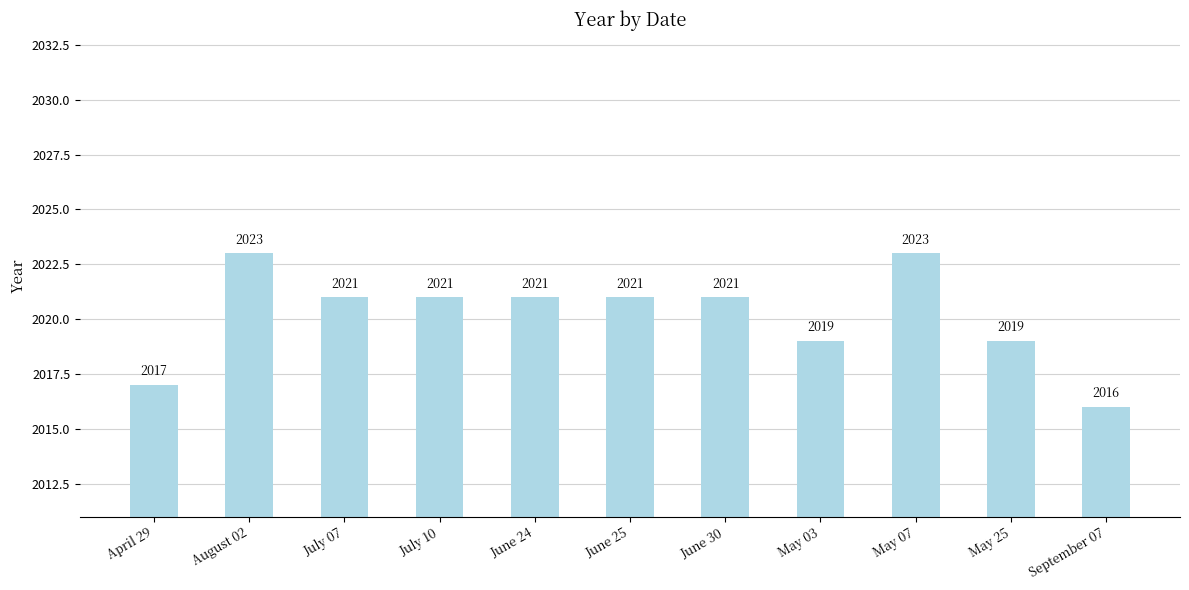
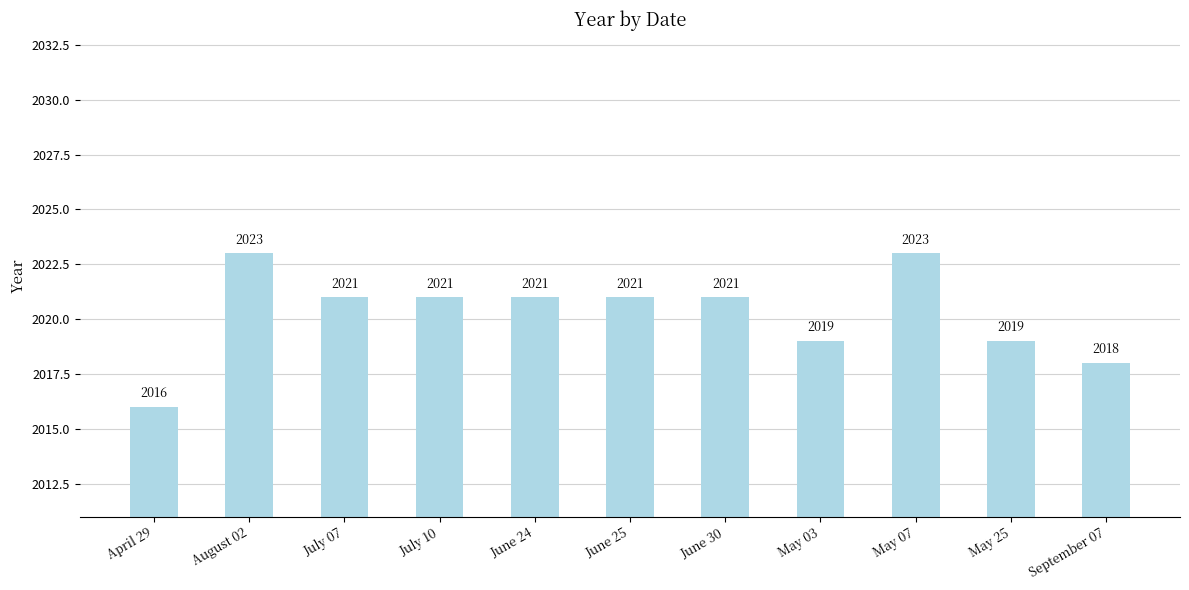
April 29: 2017 -> 2016
September 07: 2016 -> 2018
